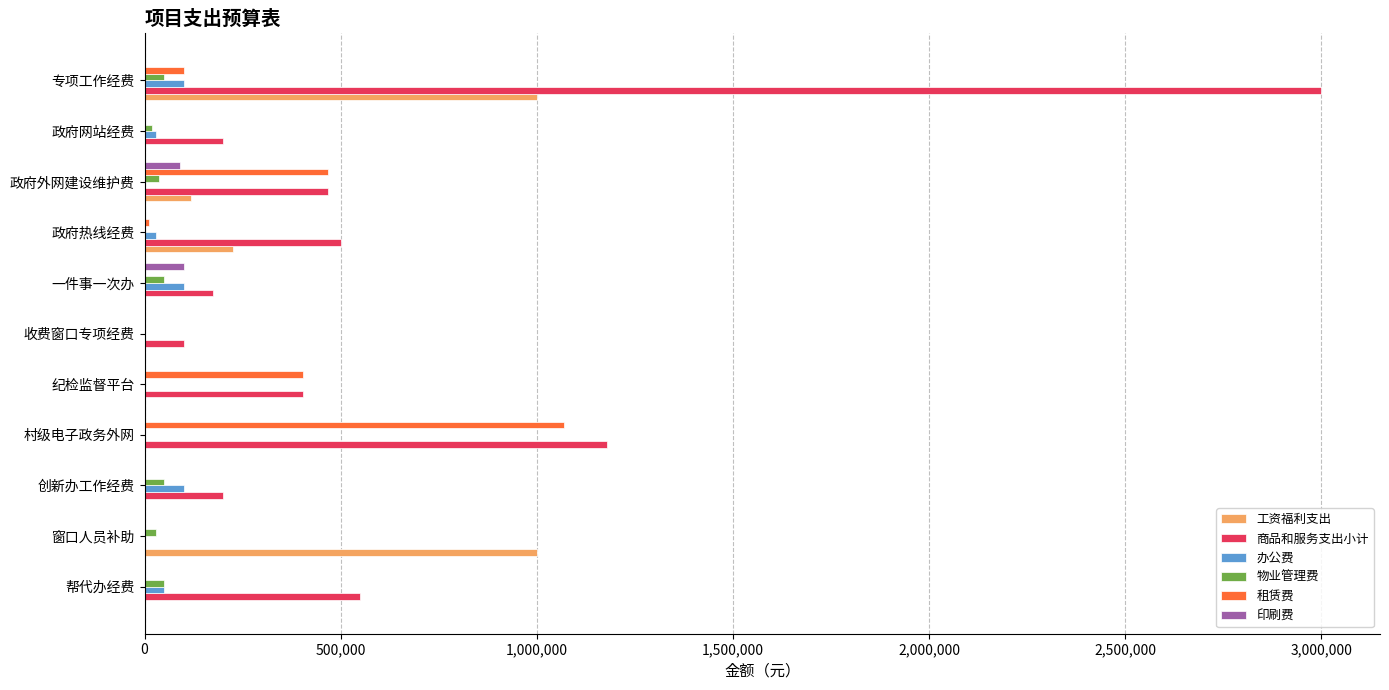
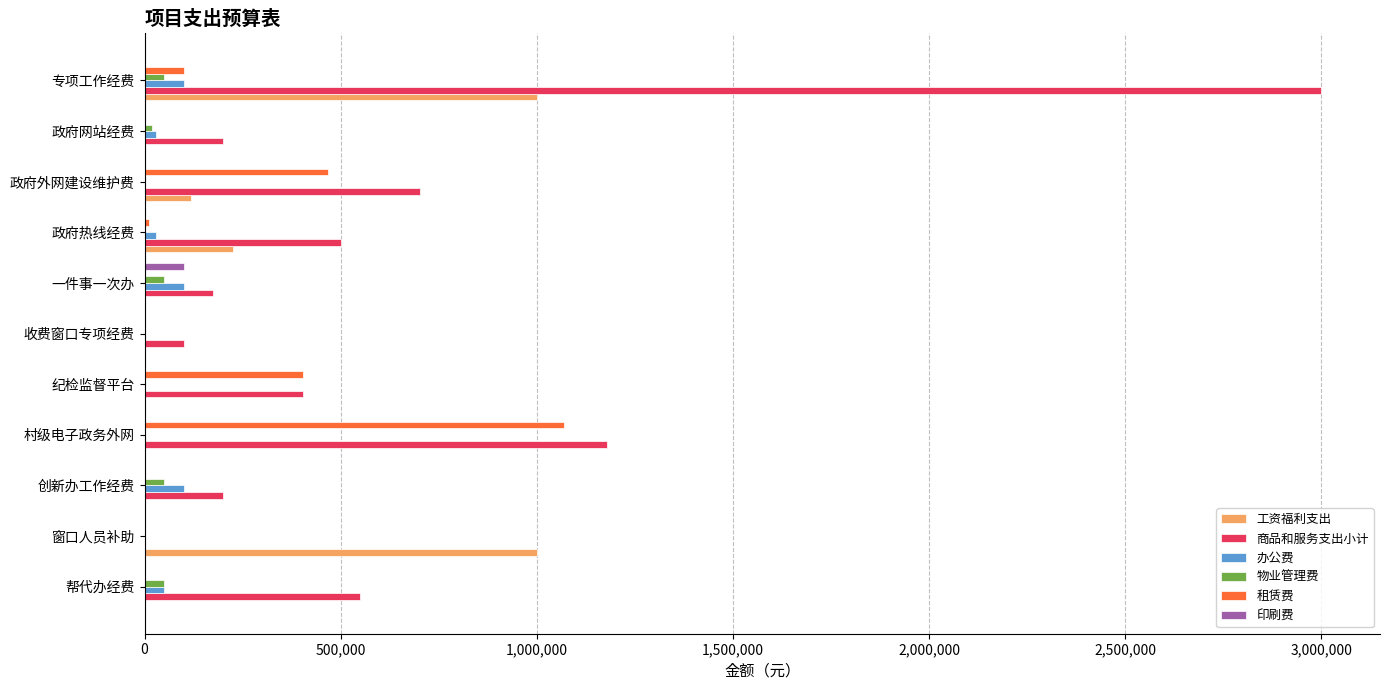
印刷费, 政府外网建设维护费: 90,000 -> 0
物业管理费, 政府外网建设维护费: 40,000 -> 0
商品和服务支出小计, 政府外网建设维护费: 470,000 -> 700,000
物业管理费, 窗口人员补助: 30,000 -> 0
